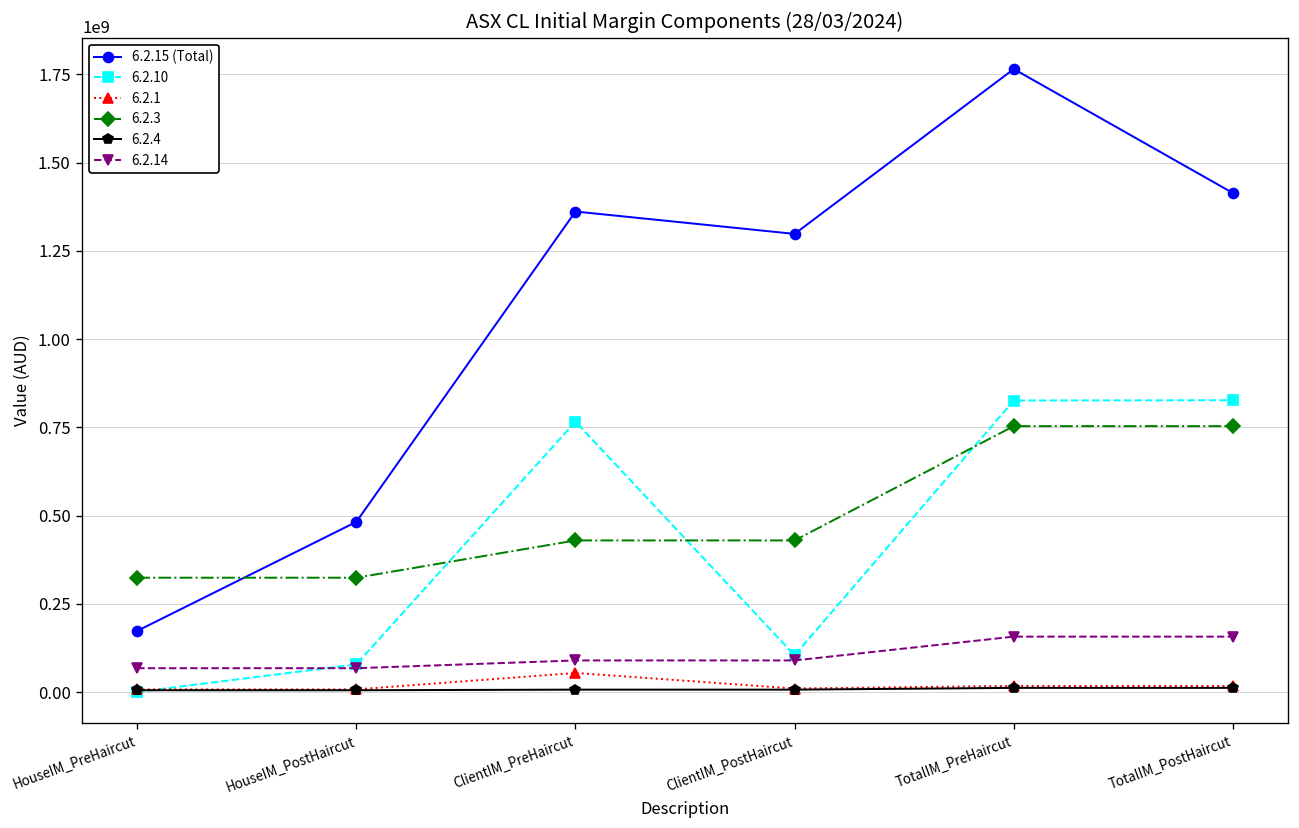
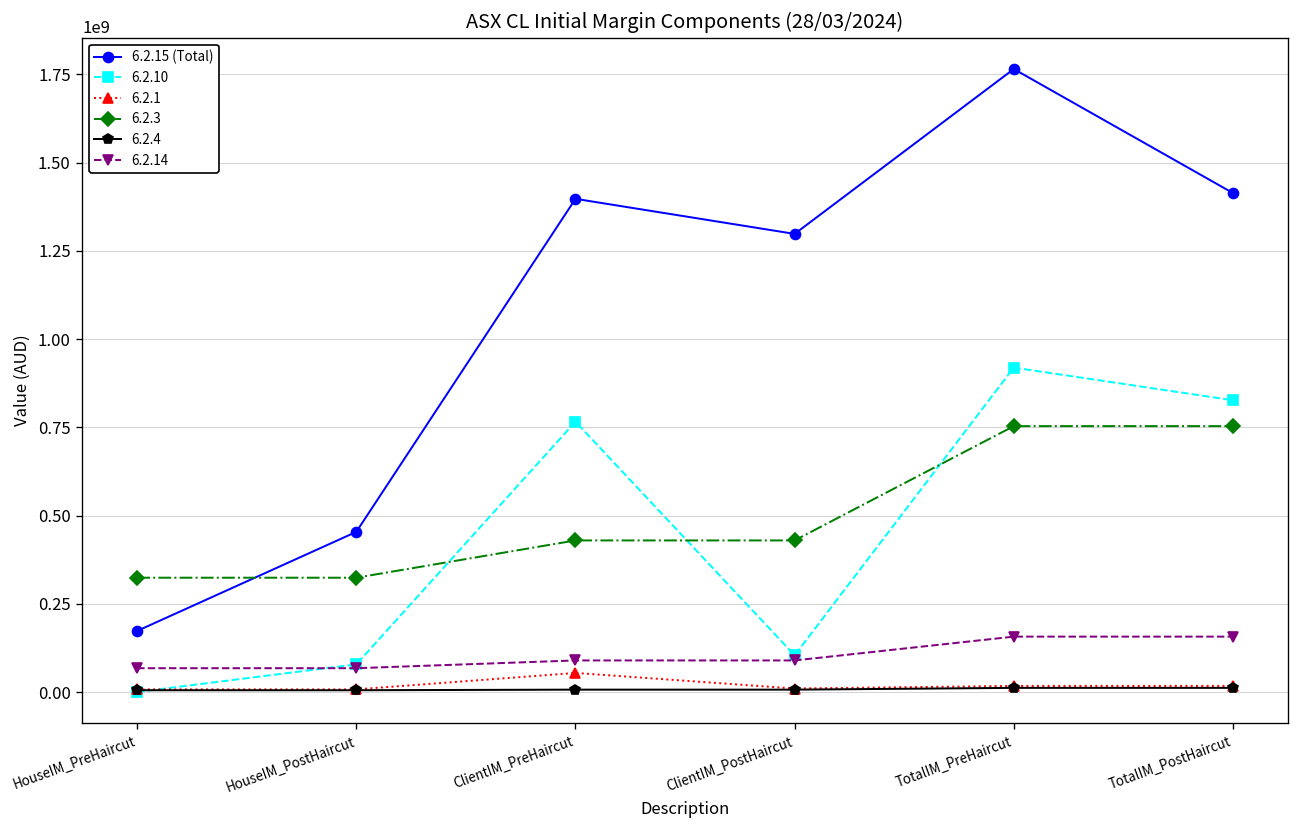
6.2.15 (Total), HouseIM_PostHaircut: 480000000 -> 450000000
6.2.15 (Total), ClientIM_PreHaircut: 1360000000 -> 1400000000
6.2.10, TotalIM_PreHaircut: 830000000 -> 920000000
